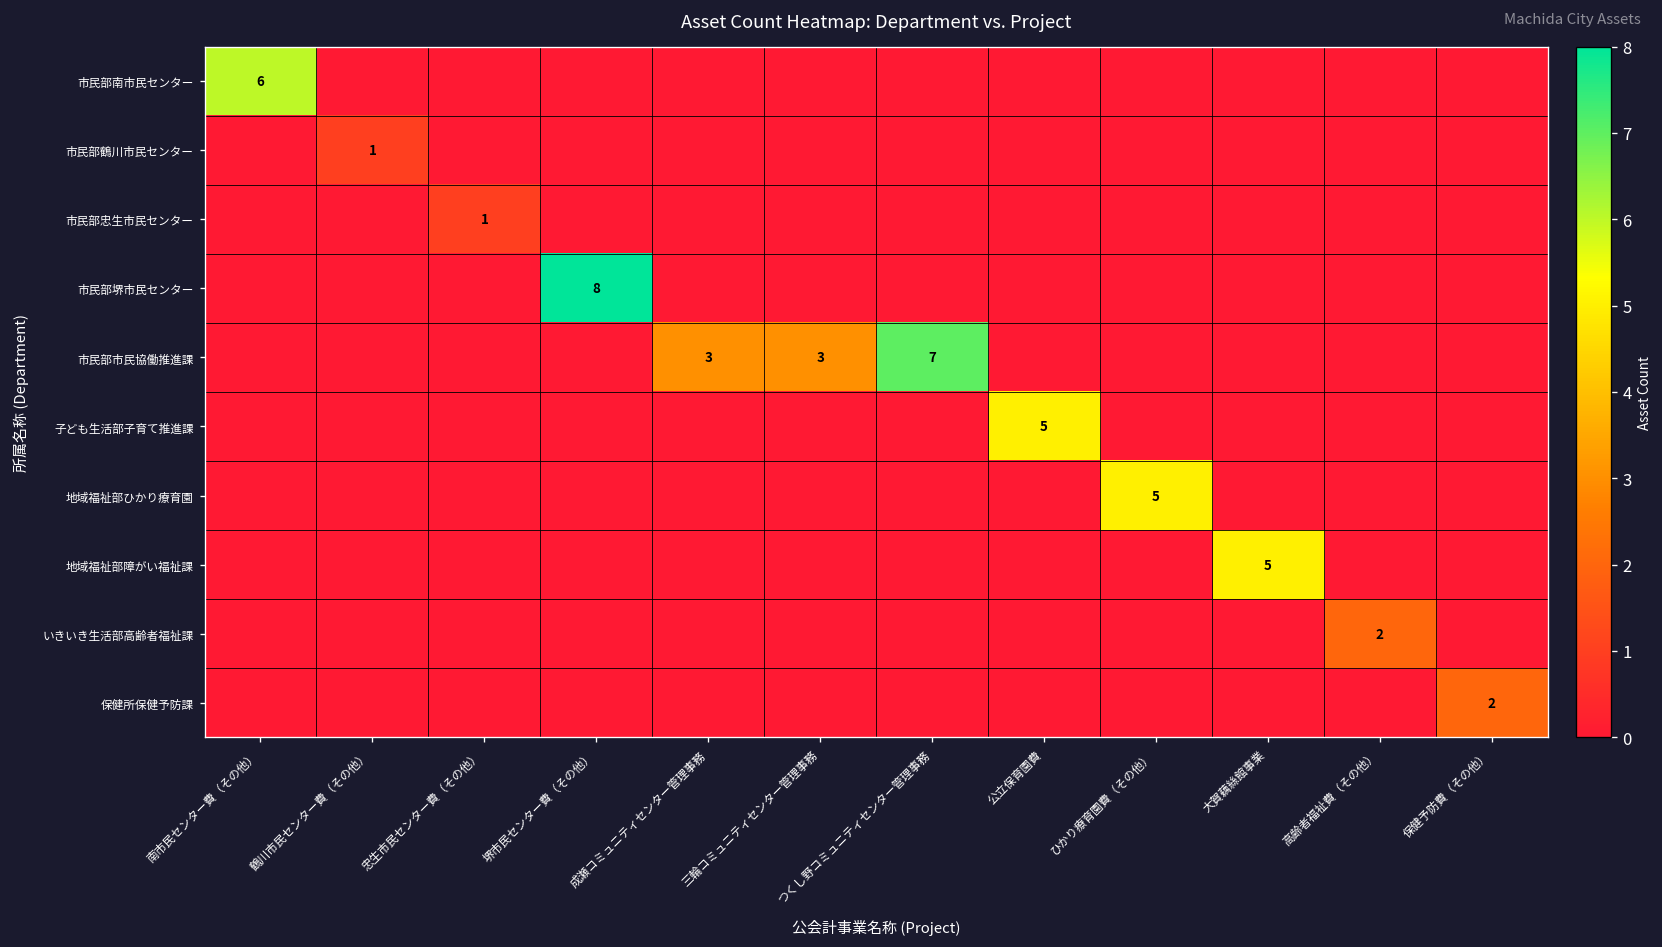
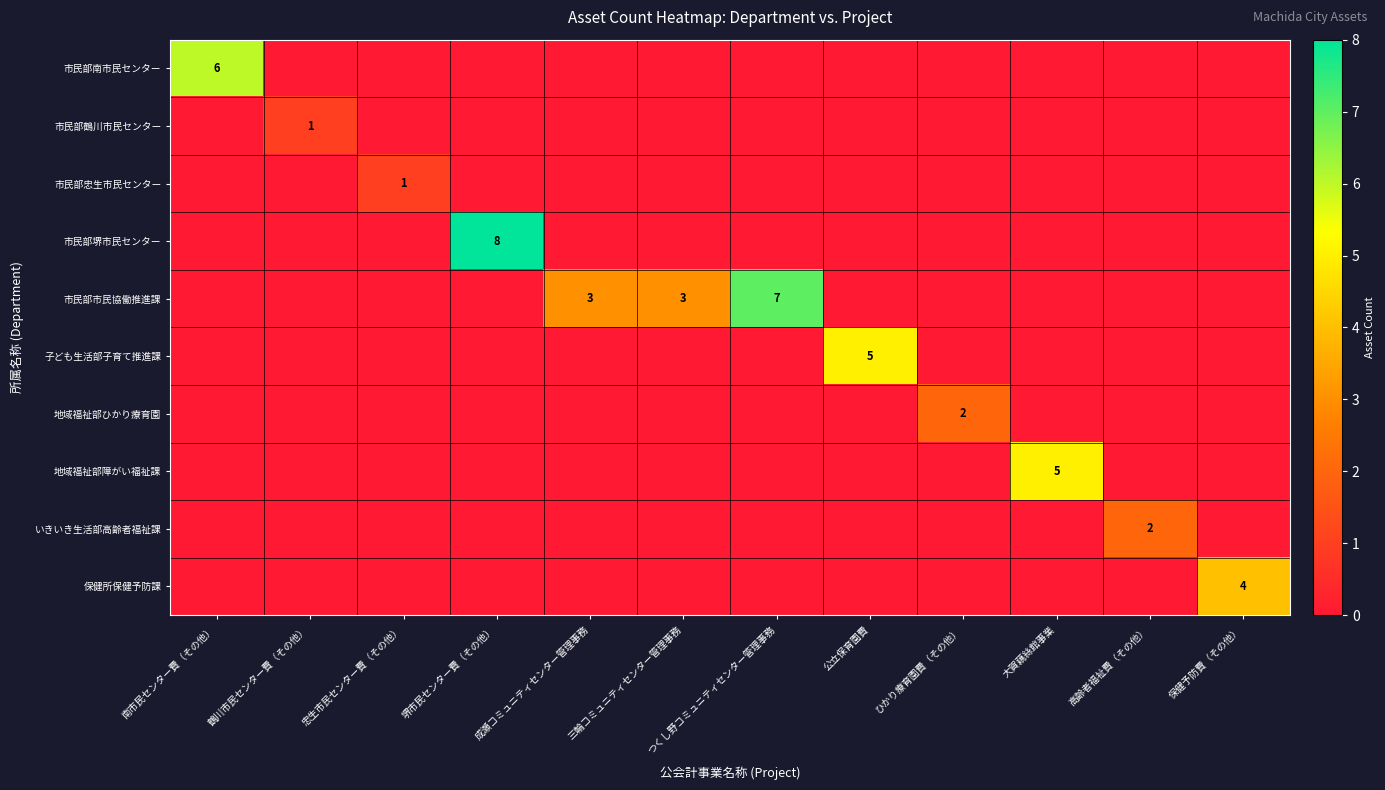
地域福祉部ひかり療育園, ひかり療育園費（その他）: 5 -> 2
保健所保健予防課, 保健予防費（その他）: 2 -> 4
